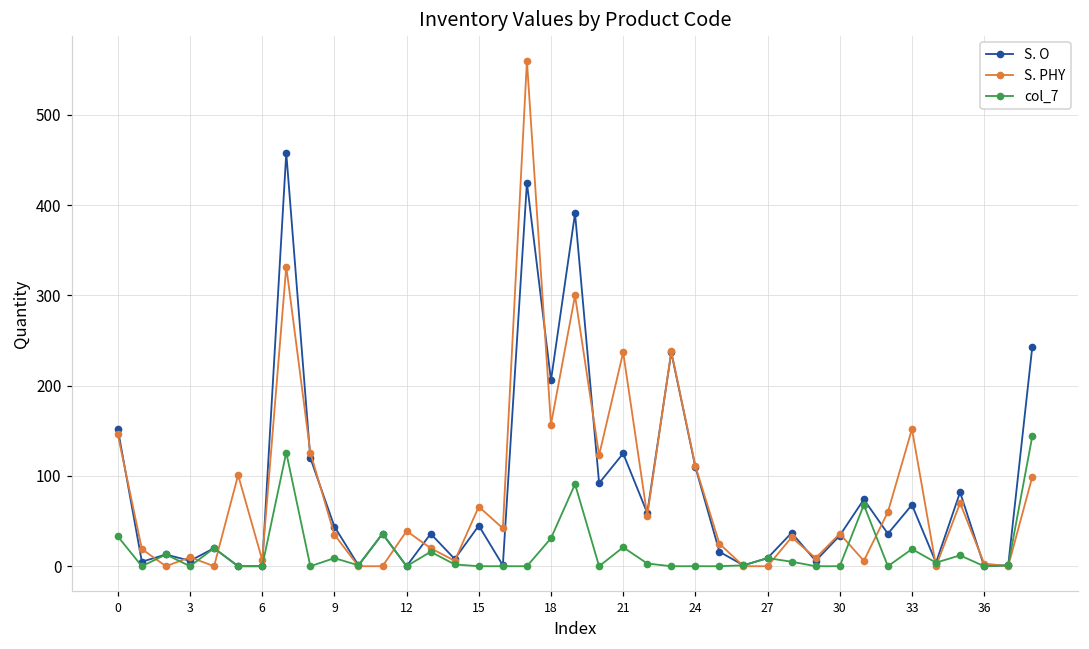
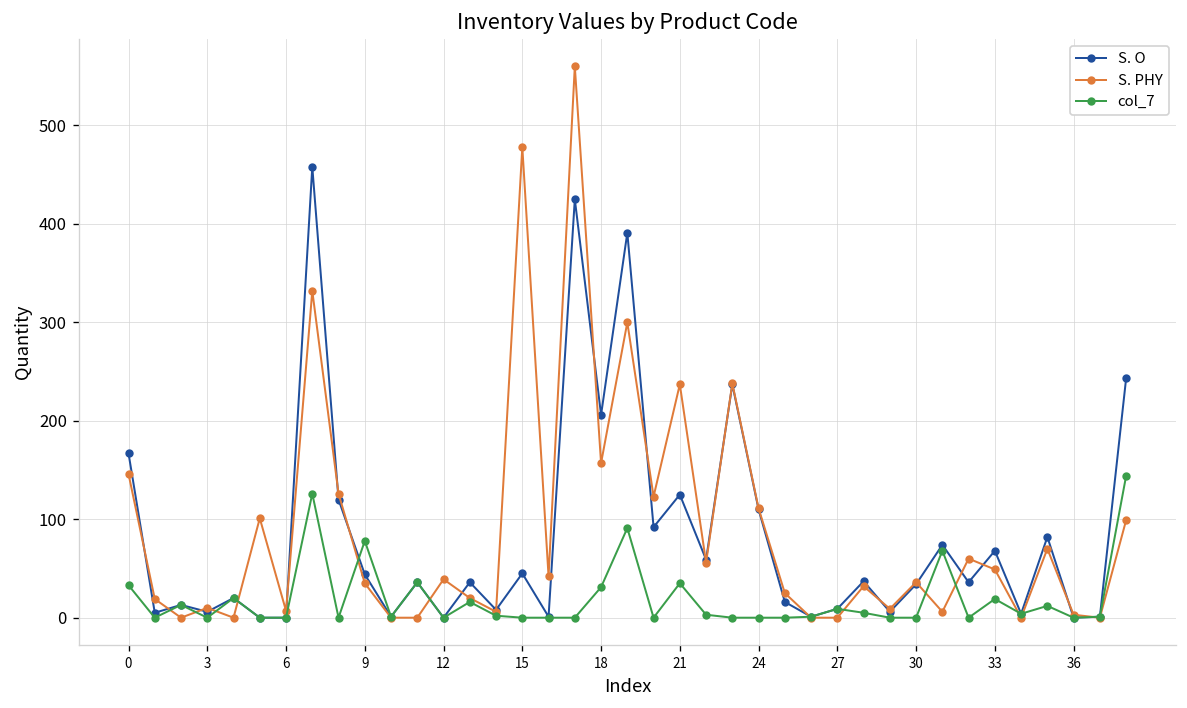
S. O, 0: 150 -> 170
col_7, 9: 10 -> 80
S. PHY, 15: 70 -> 480
col_7, 21: 20 -> 40
S. PHY, 33: 150 -> 50
